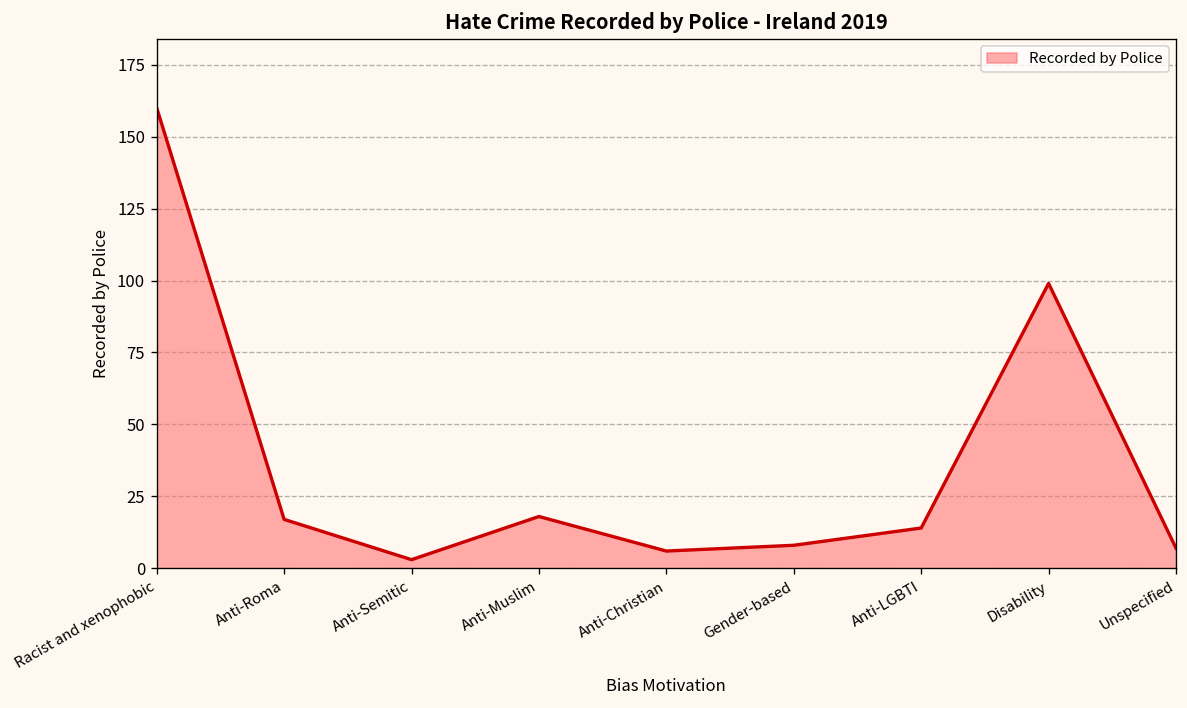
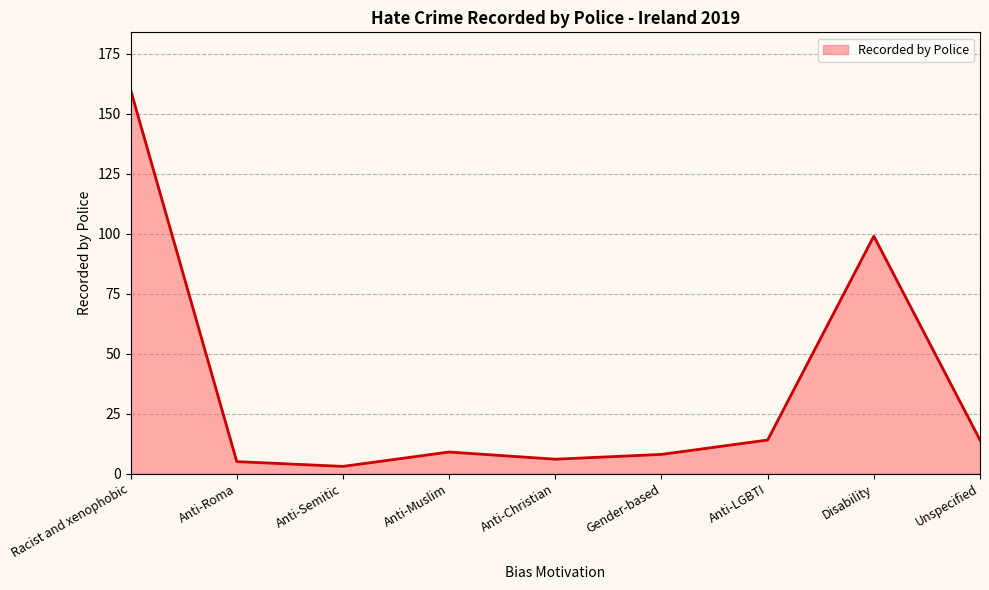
Anti-Roma: 17 -> 5
Anti-Muslim: 18 -> 9
Unspecified: 7 -> 14
